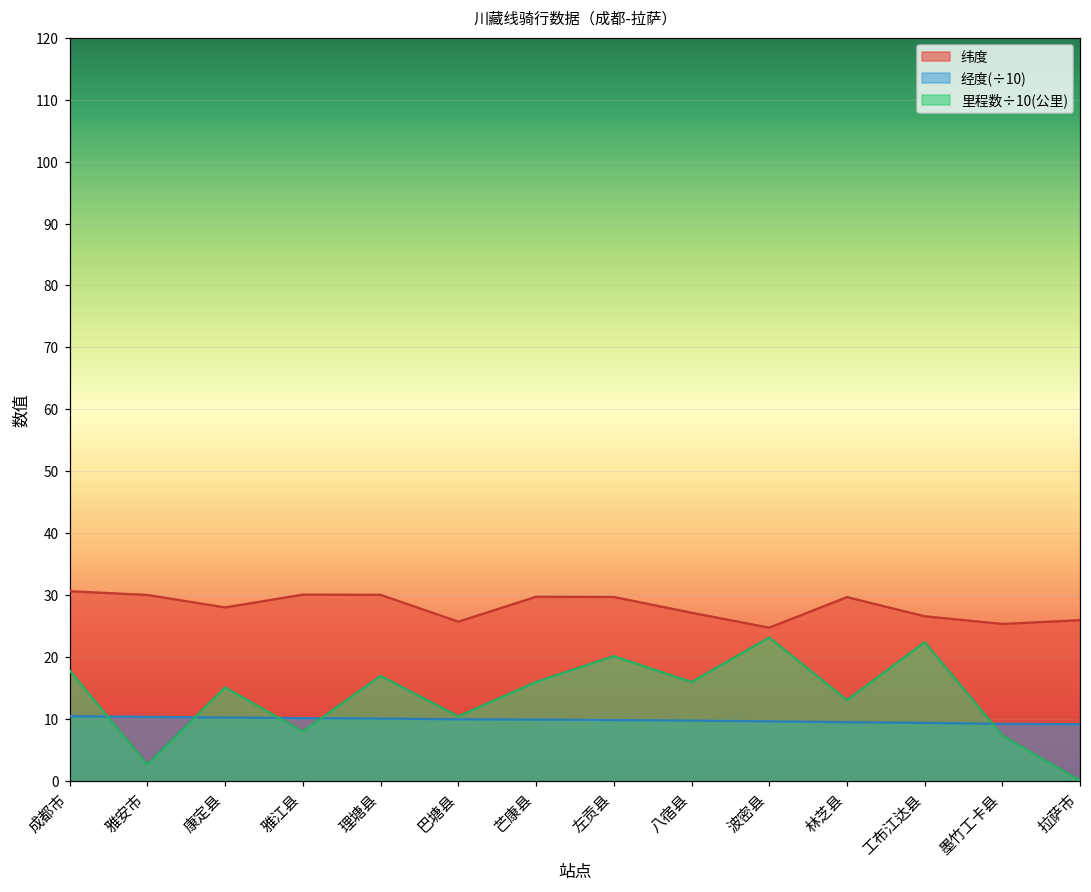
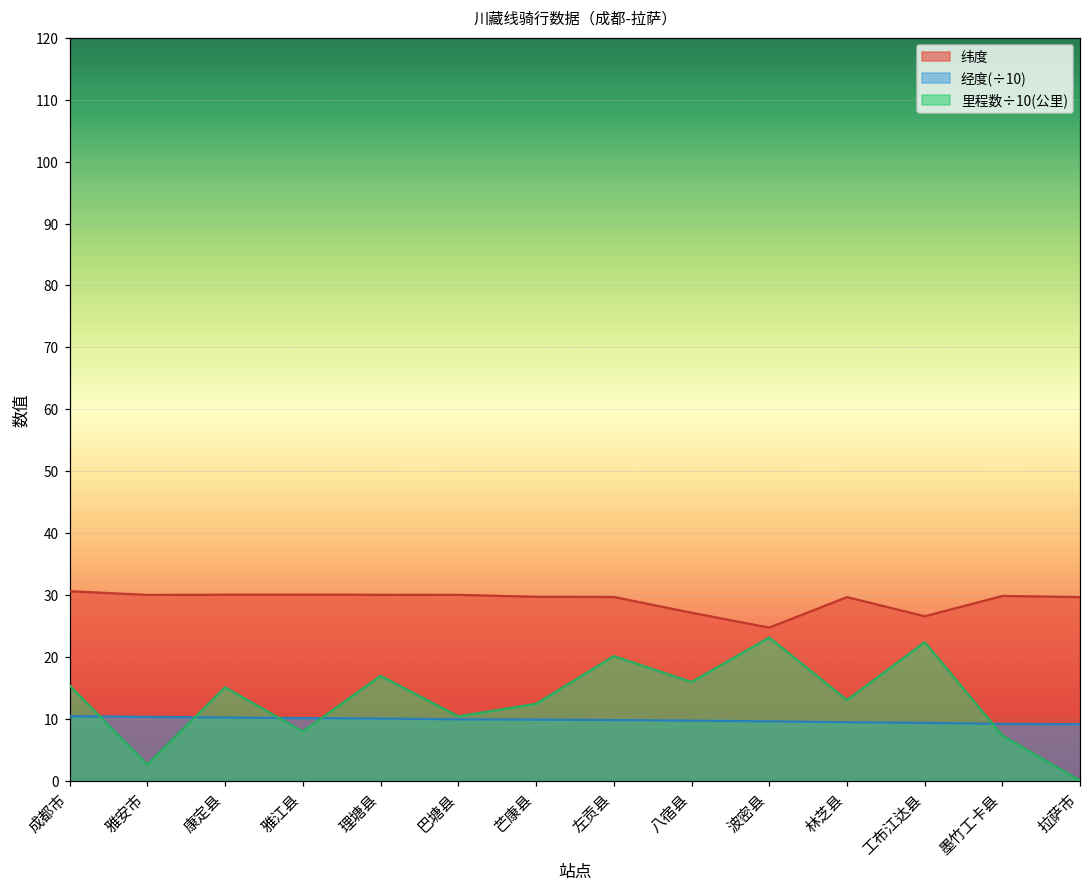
里程数÷10(公里), 成都市: 18 -> 15
纬度, 康定县: 28 -> 30
纬度, 巴塘县: 26 -> 30
里程数÷10(公里), 芒康县: 16 -> 12
纬度, 墨竹工卡县: 25 -> 30
纬度, 拉萨市: 26 -> 30
